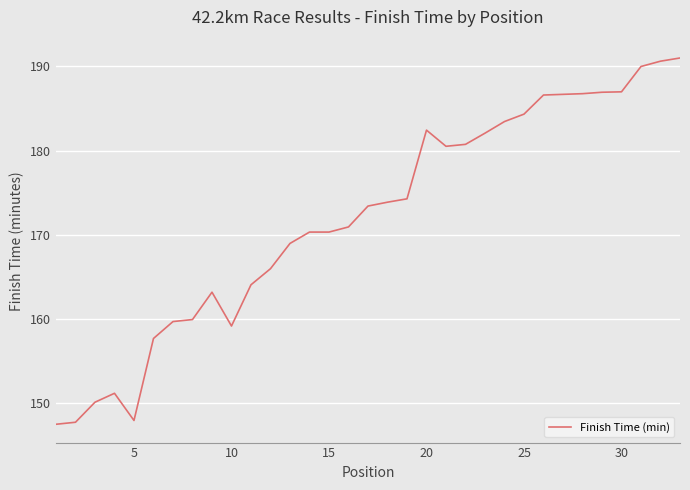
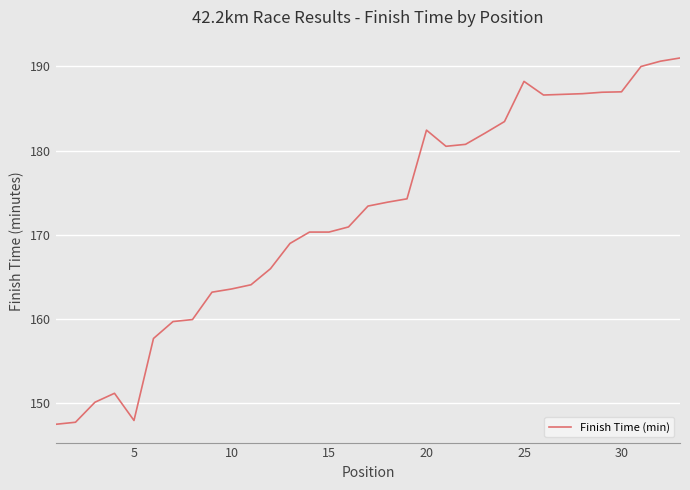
10: 159 -> 164
25: 184 -> 188
